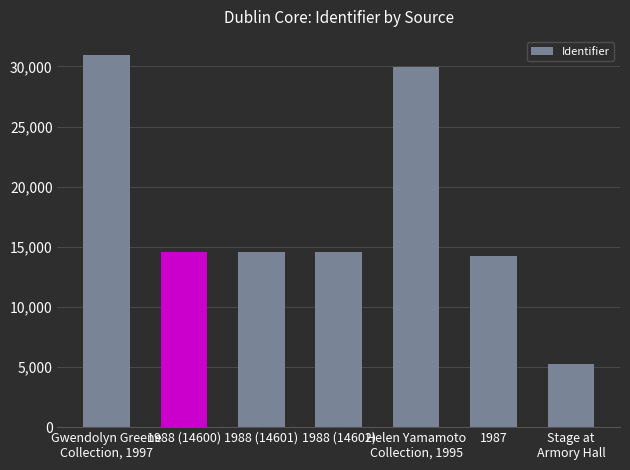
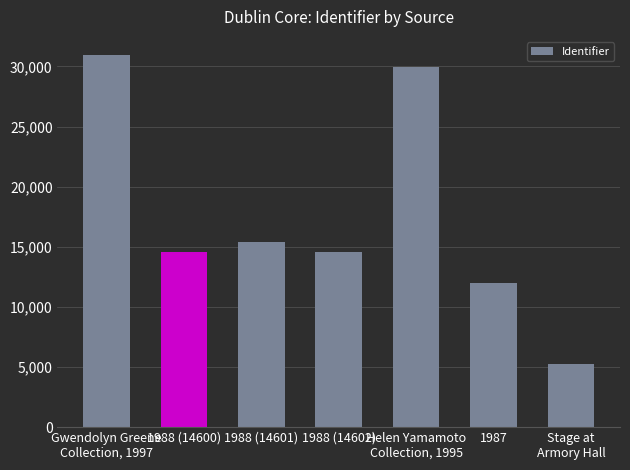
1988 (14601): 14,600 -> 15,400
1987: 14,200 -> 12,000
